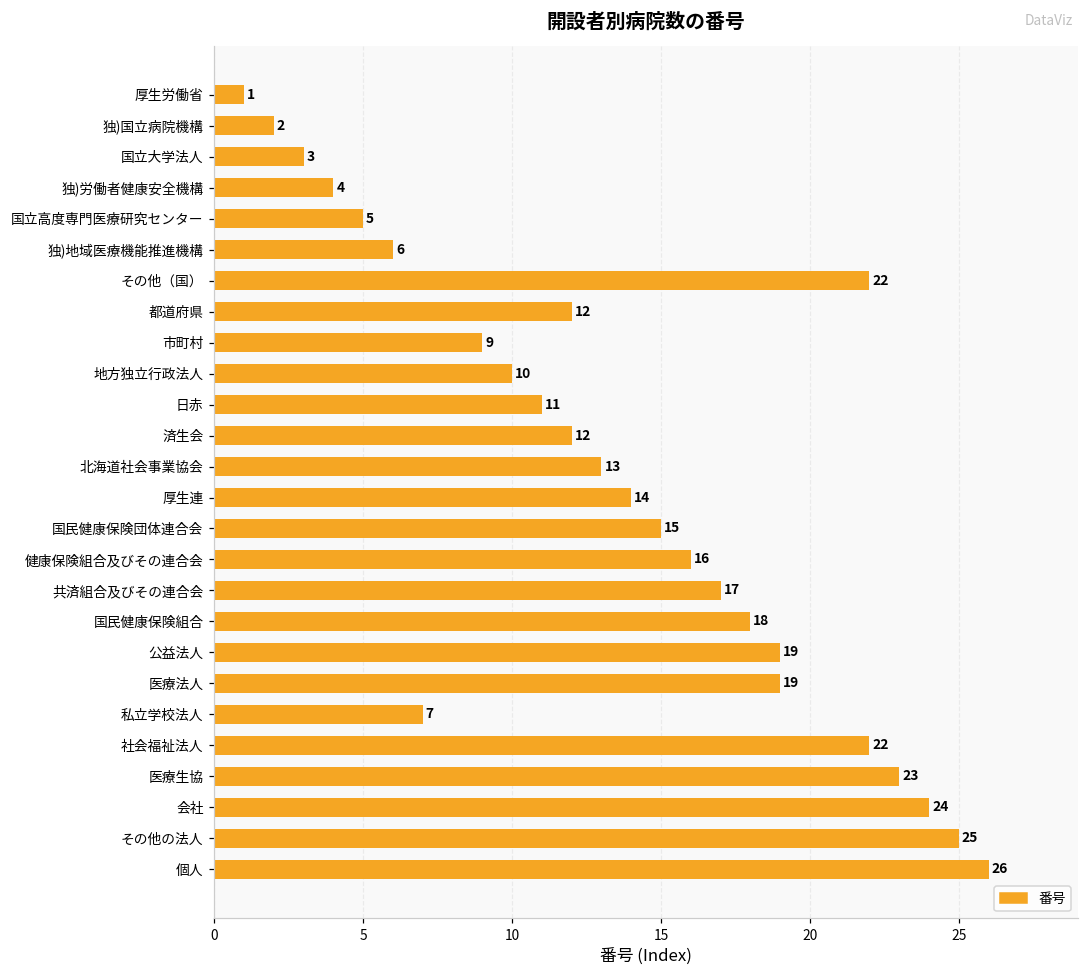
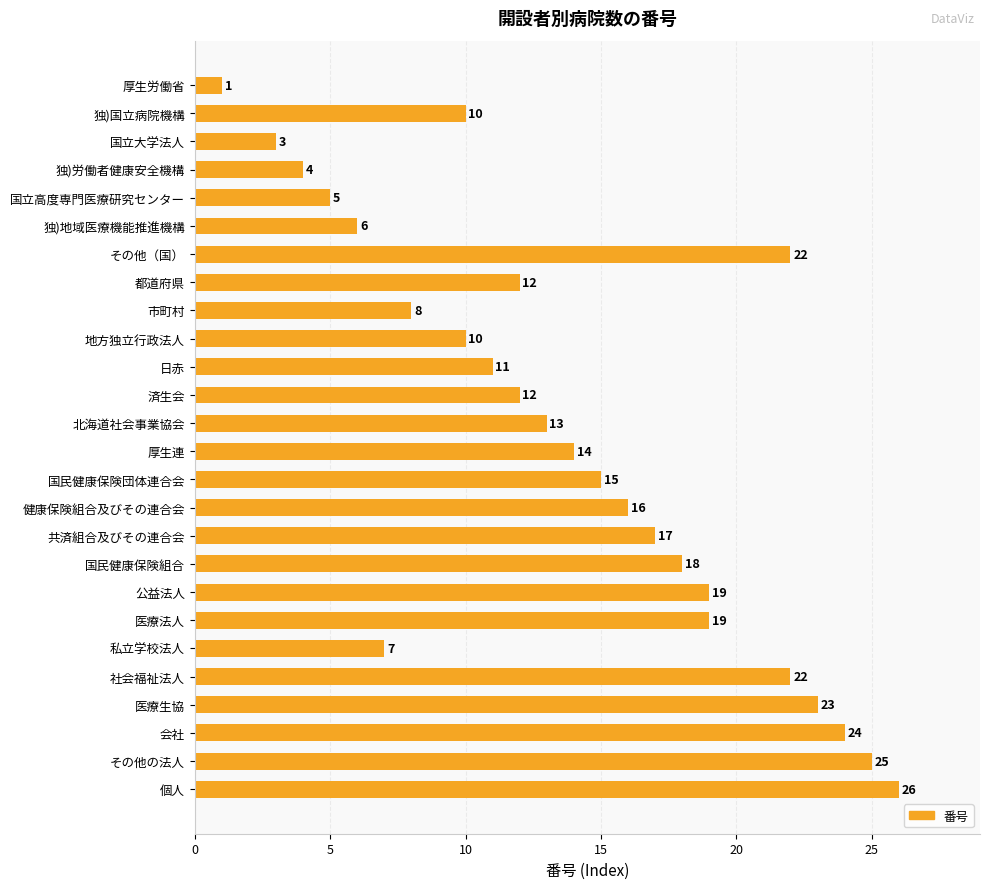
独)国立病院機構: 2 -> 10
市町村: 9 -> 8
